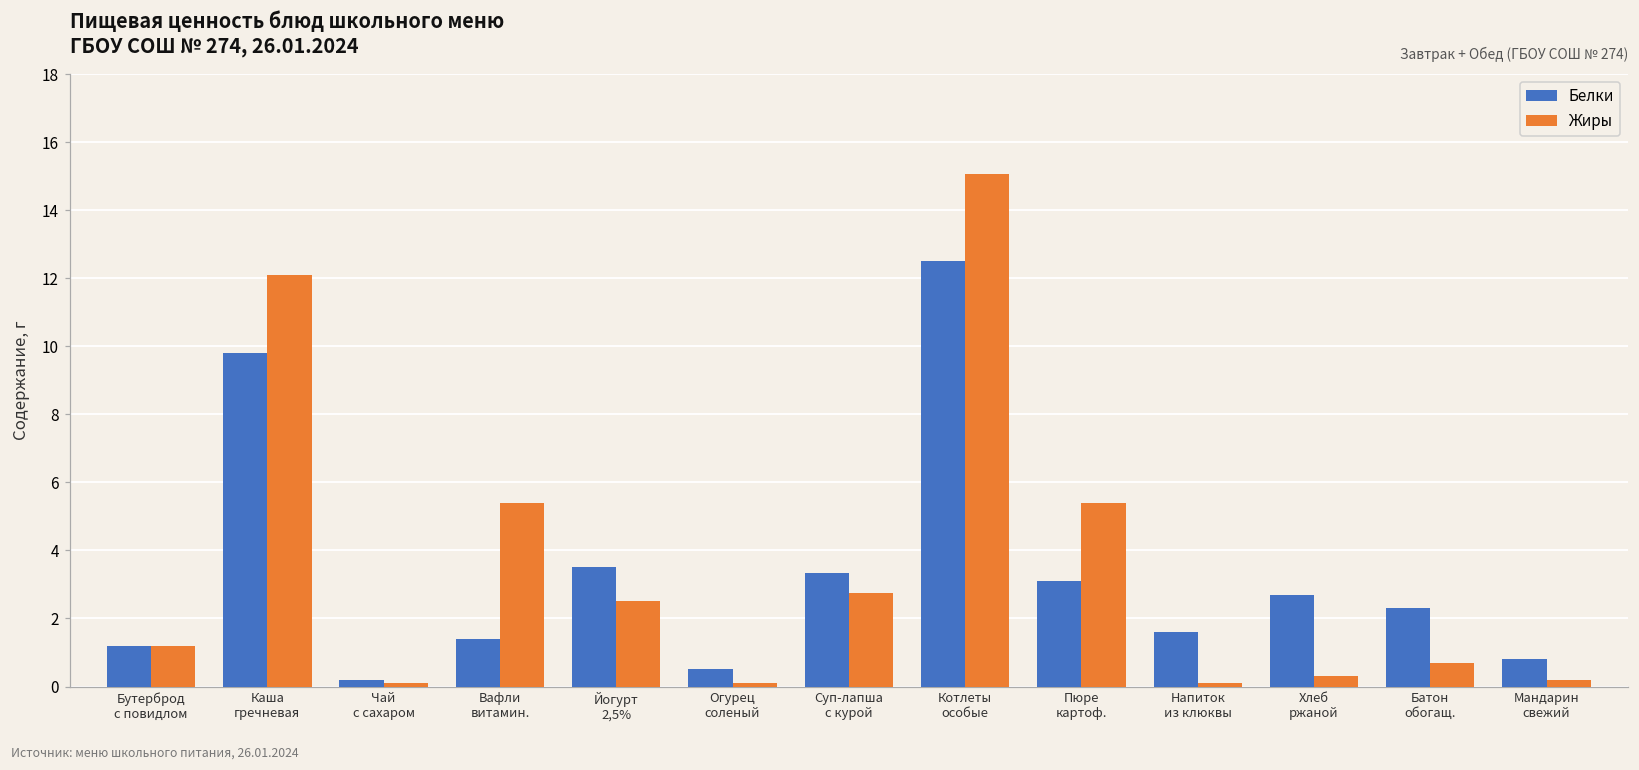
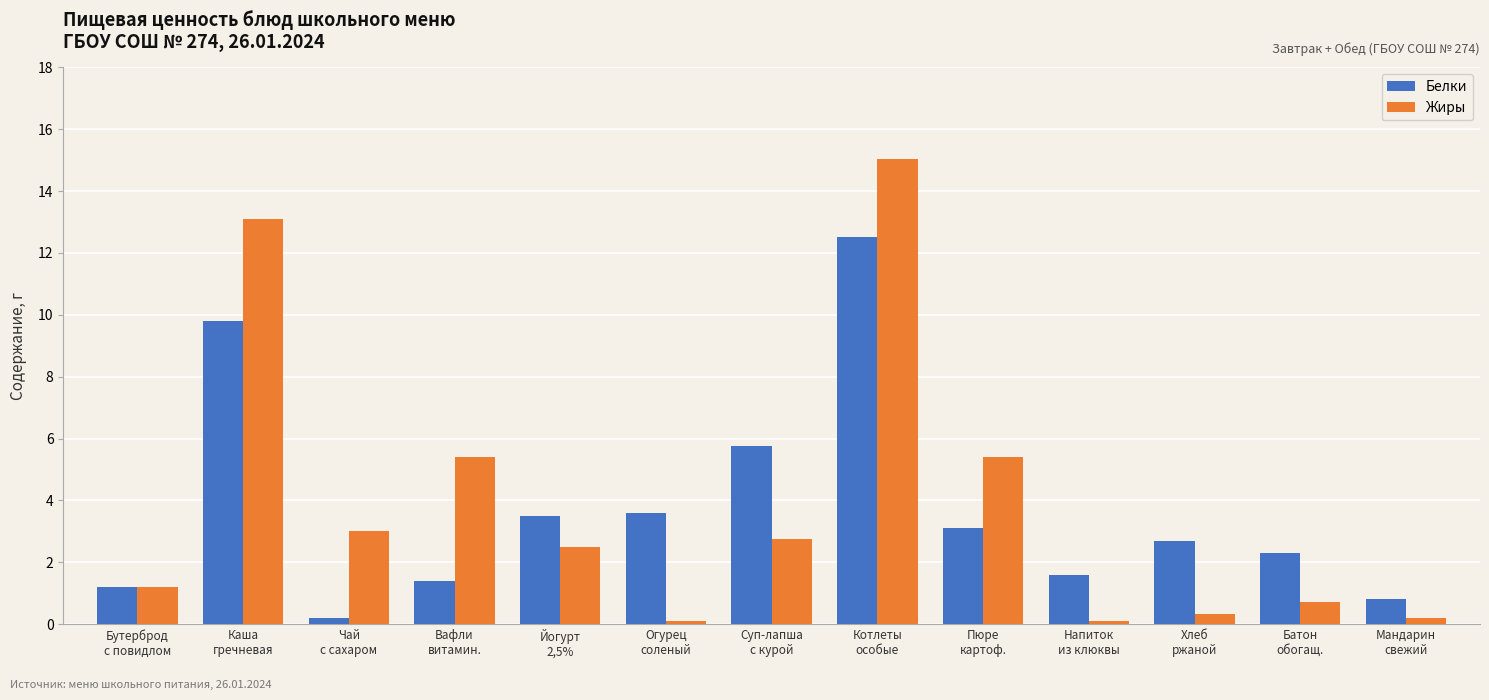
Жиры, Каша гречневая: 12.1 -> 13.1
Жиры, Чай с сахаром: 0.1 -> 3.0
Белки, Огурец соленый: 0.5 -> 3.6
Белки, Суп-лапша с курой: 3.3 -> 5.8
